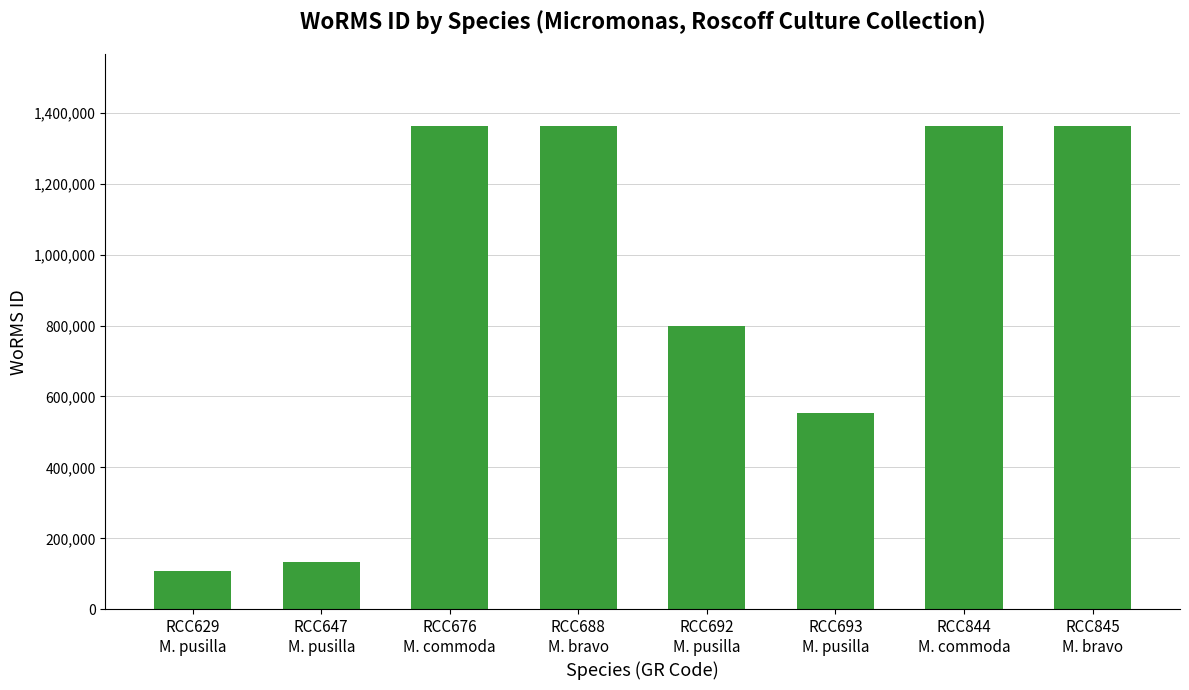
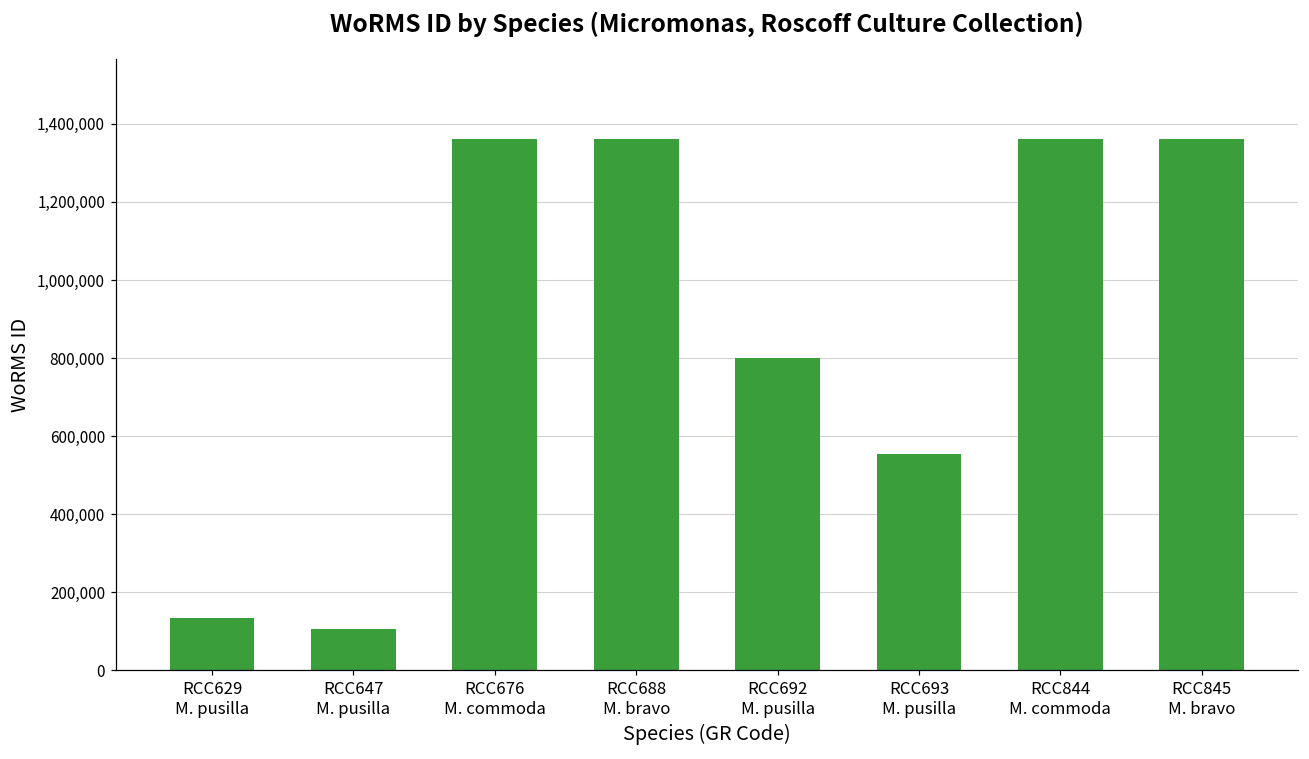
RCC629 M. pusilla: 110,000 -> 130,000
RCC647 M. pusilla: 130,000 -> 110,000
